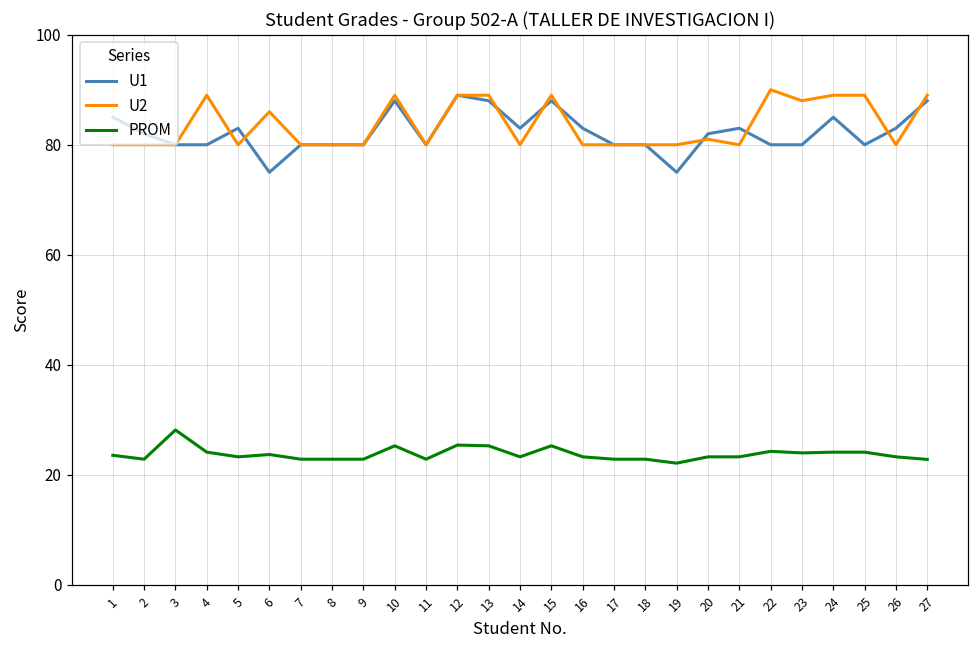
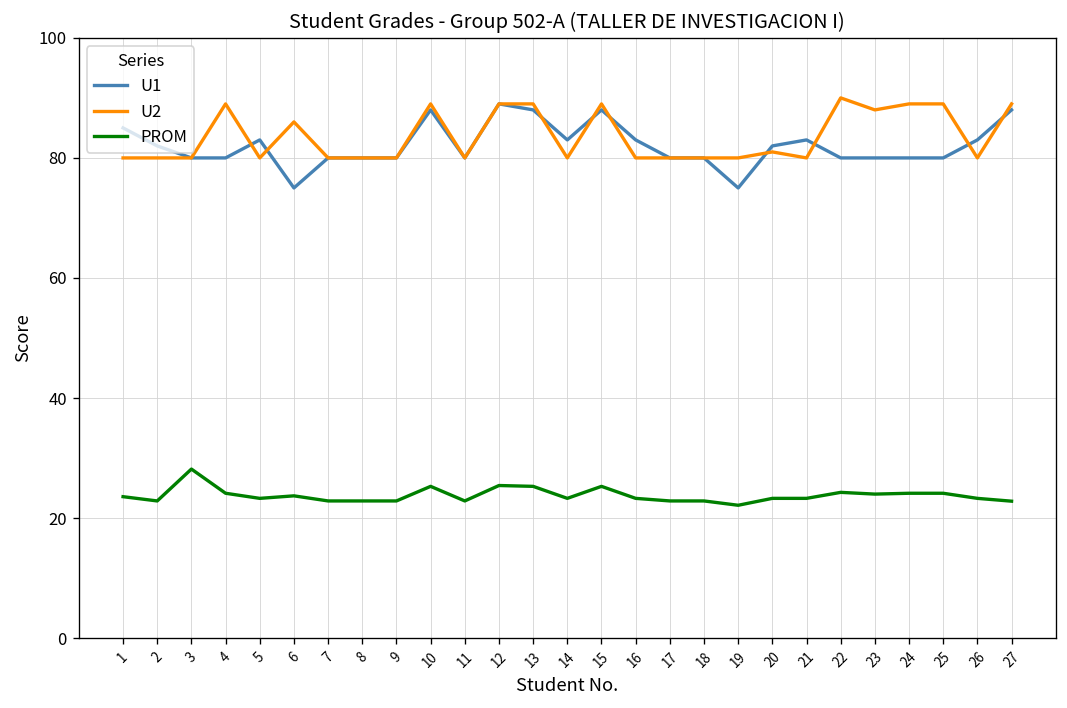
U1, 24: 85 -> 80
